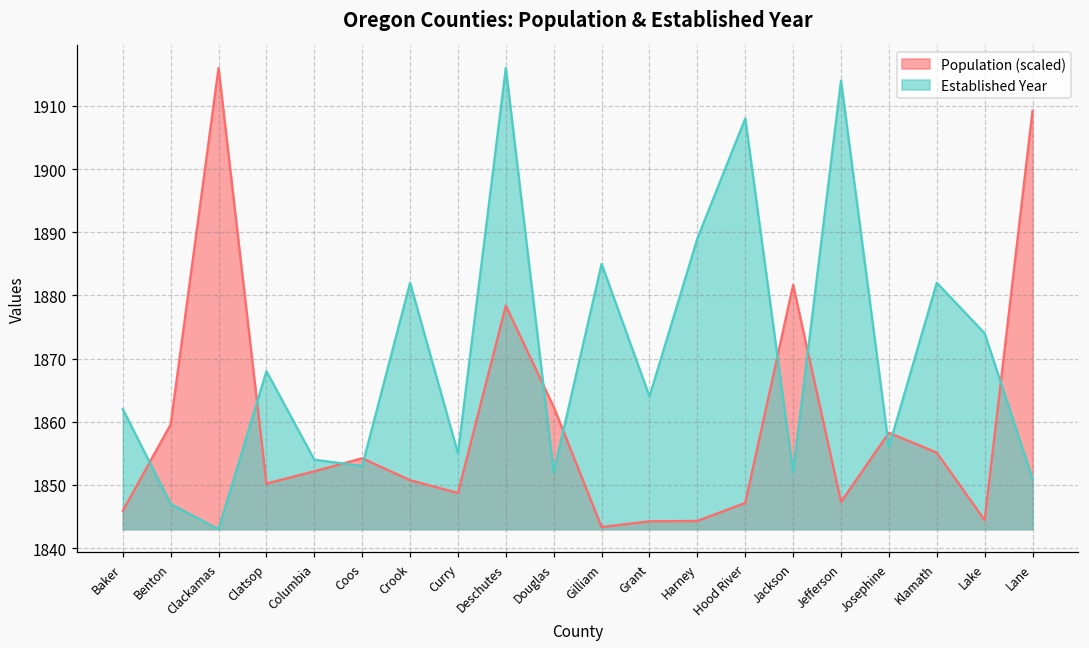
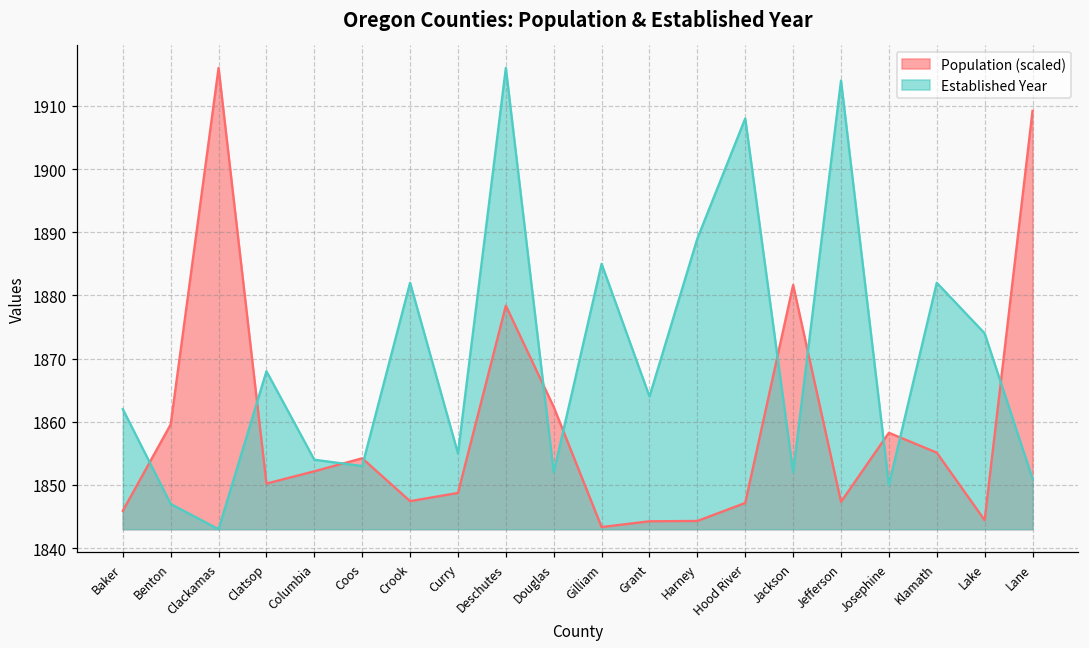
Population (scaled), Crook: 1851 -> 1847
Established Year, Josephine: 1856 -> 1850
